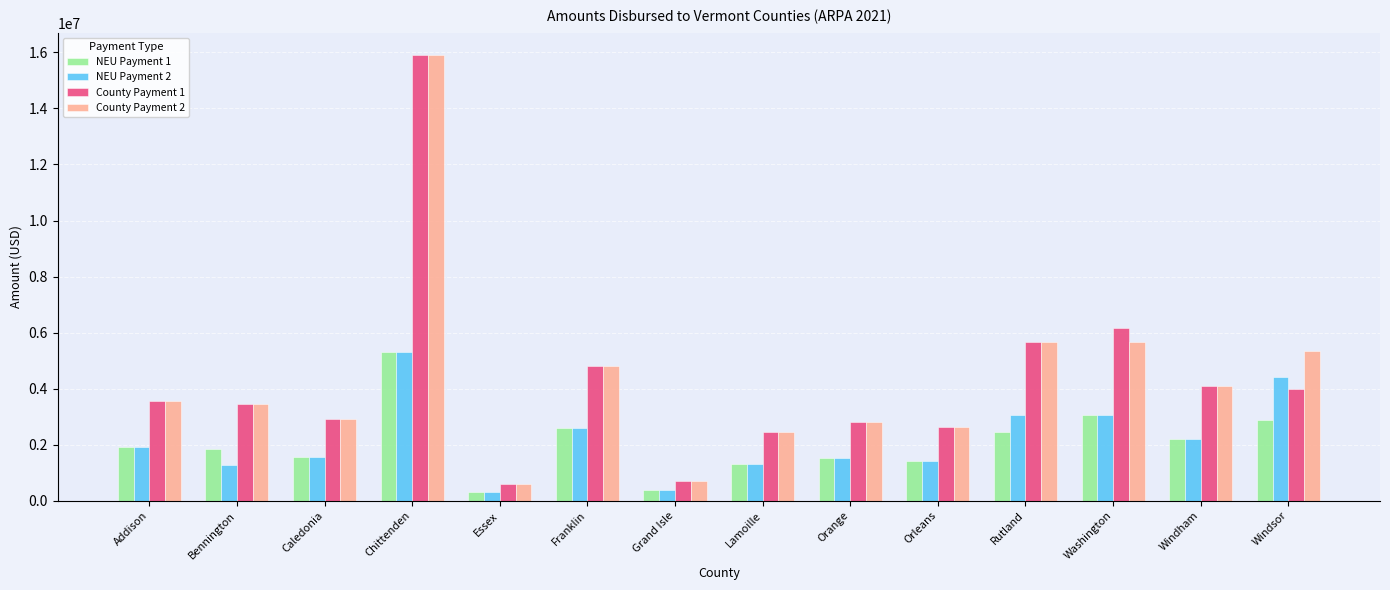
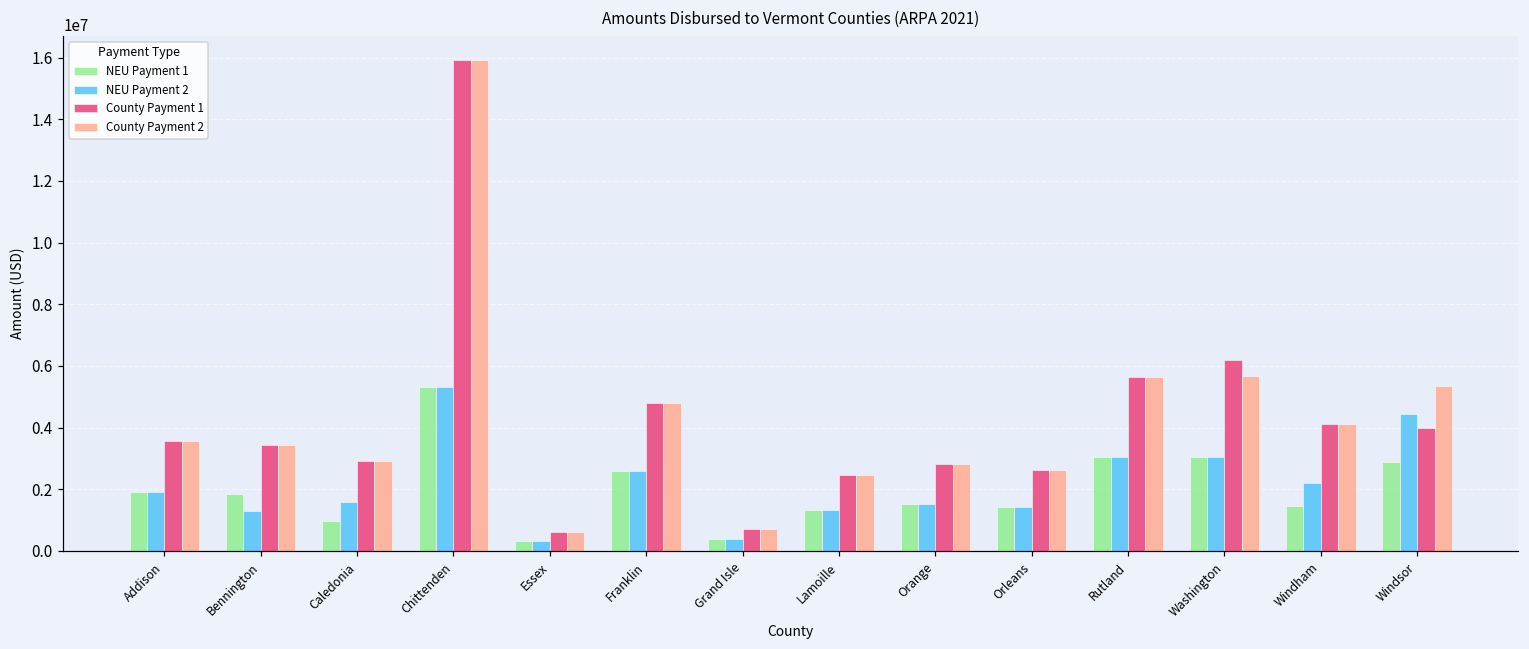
NEU Payment 1, Caledonia: 1600000 -> 1000000
NEU Payment 1, Rutland: 2500000 -> 3000000
NEU Payment 1, Windham: 2200000 -> 1400000
